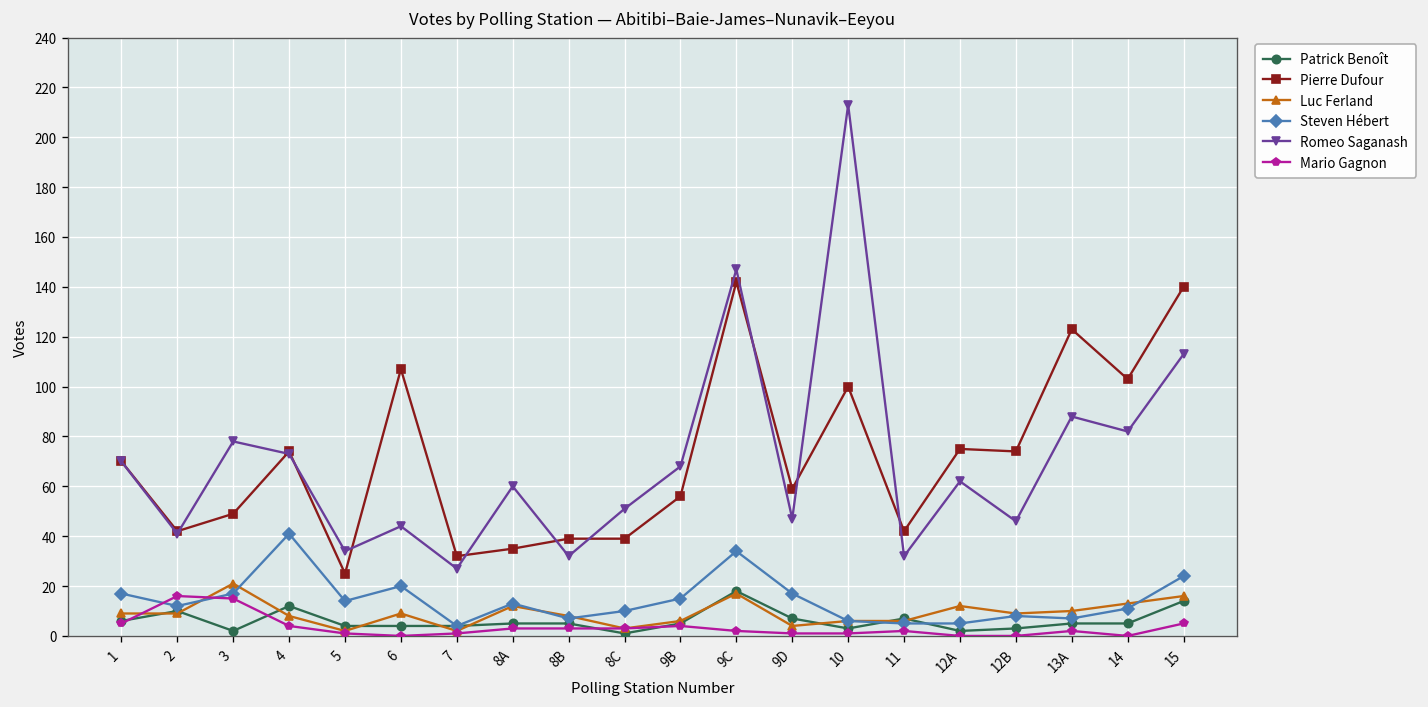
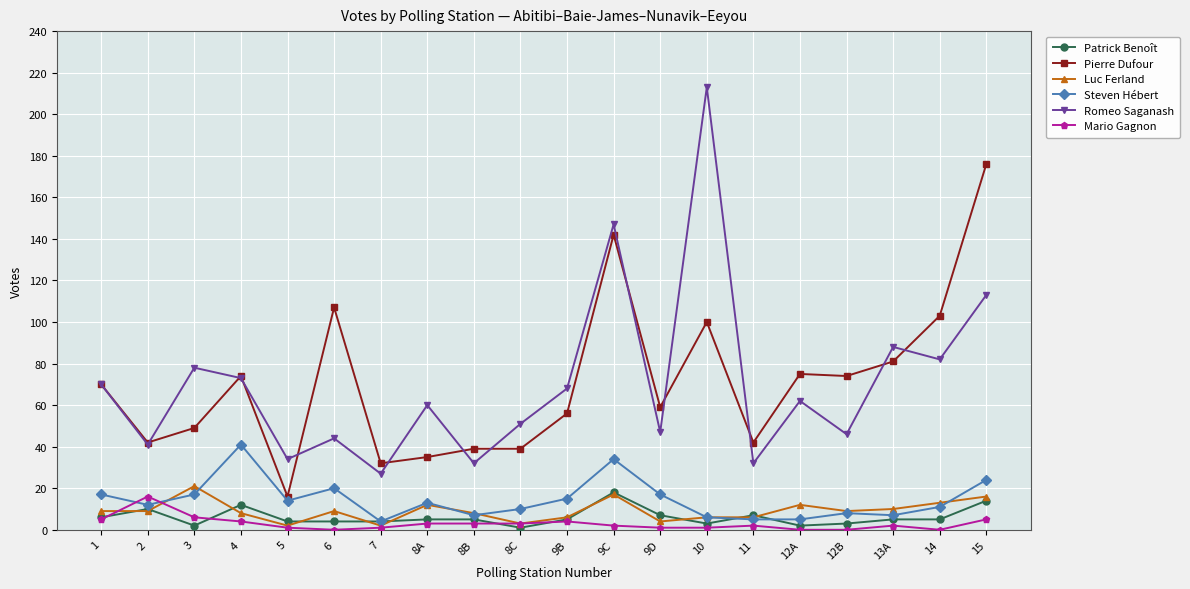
Mario Gagnon, 3: 15 -> 6
Pierre Dufour, 5: 25 -> 16
Pierre Dufour, 13A: 123 -> 81
Pierre Dufour, 15: 140 -> 176
